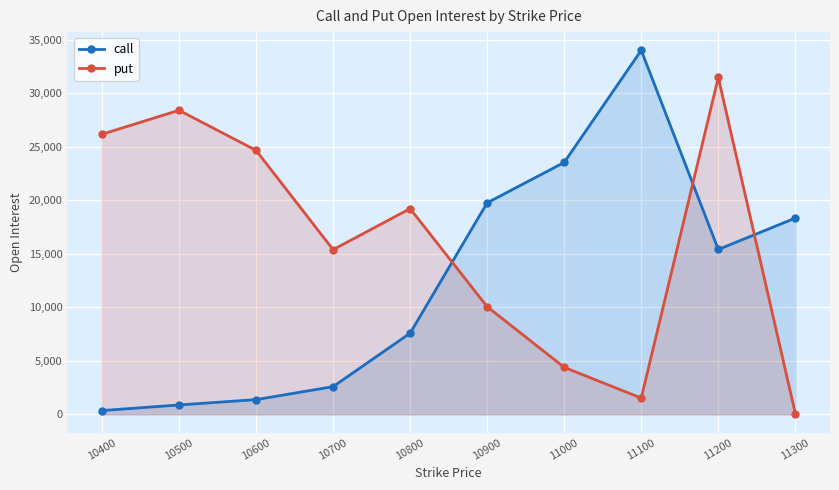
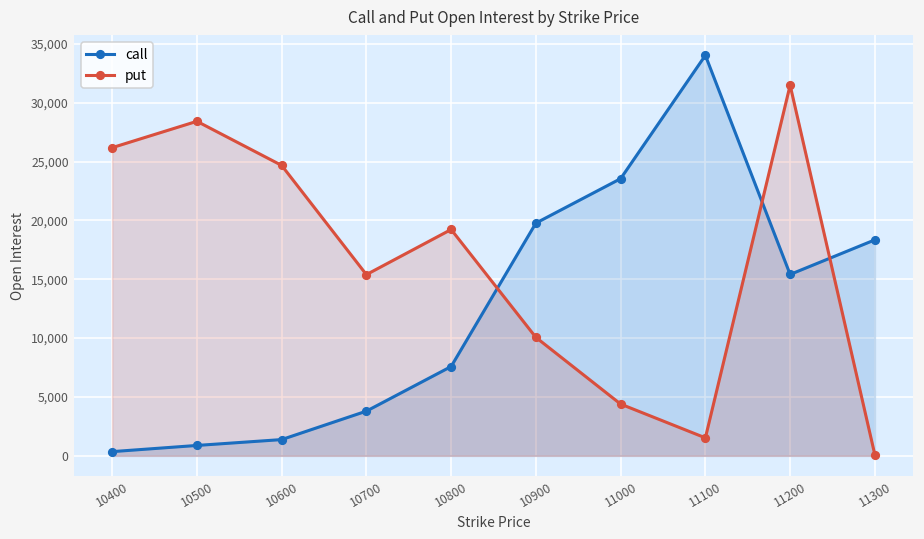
call, 10700: 2,600 -> 3,800
